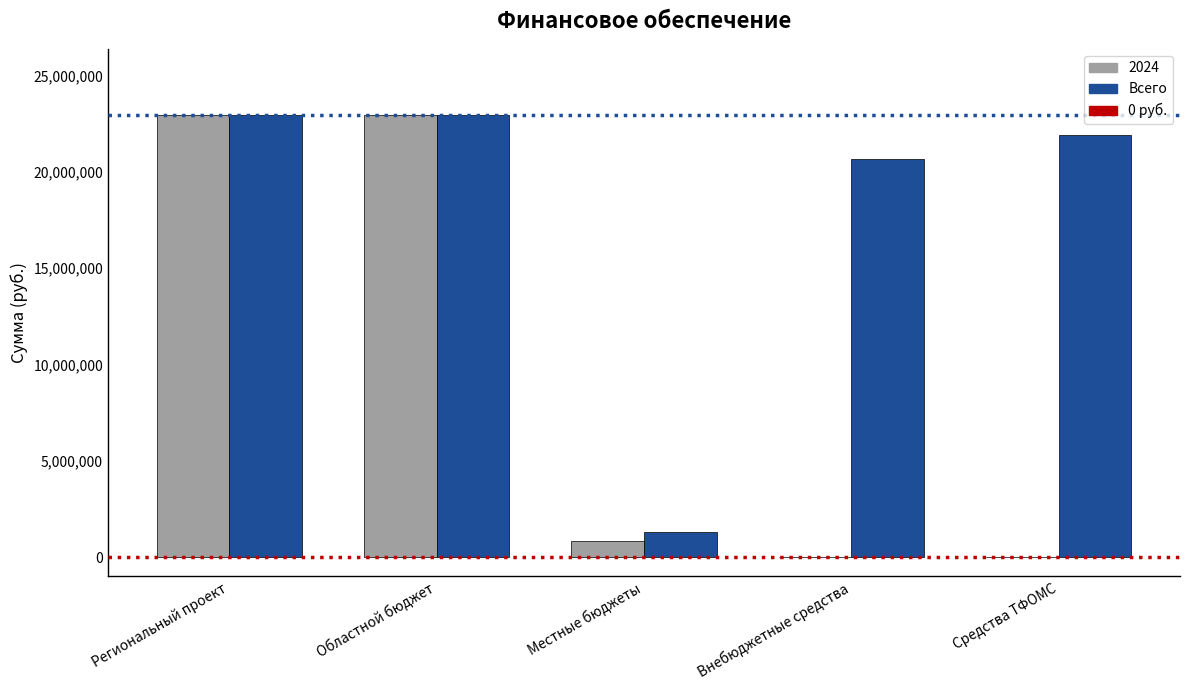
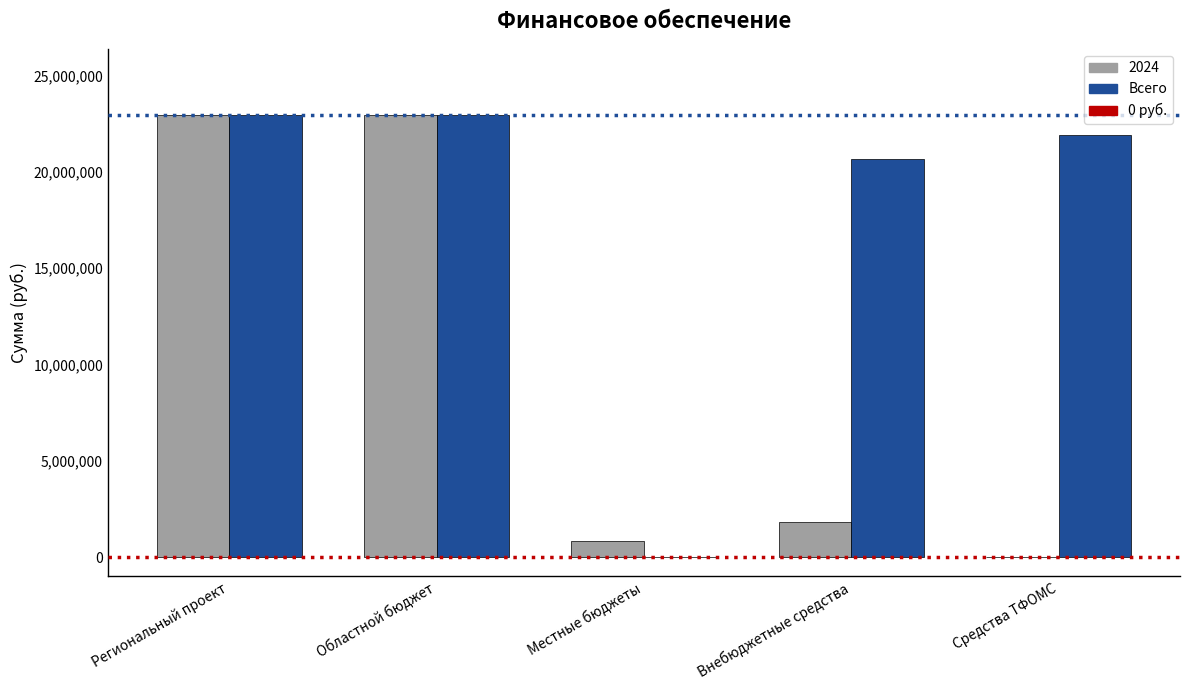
Всего, Местные бюджеты: 1,300,000 -> 0
2024, Внебюджетные средства: 0 -> 1,800,000
